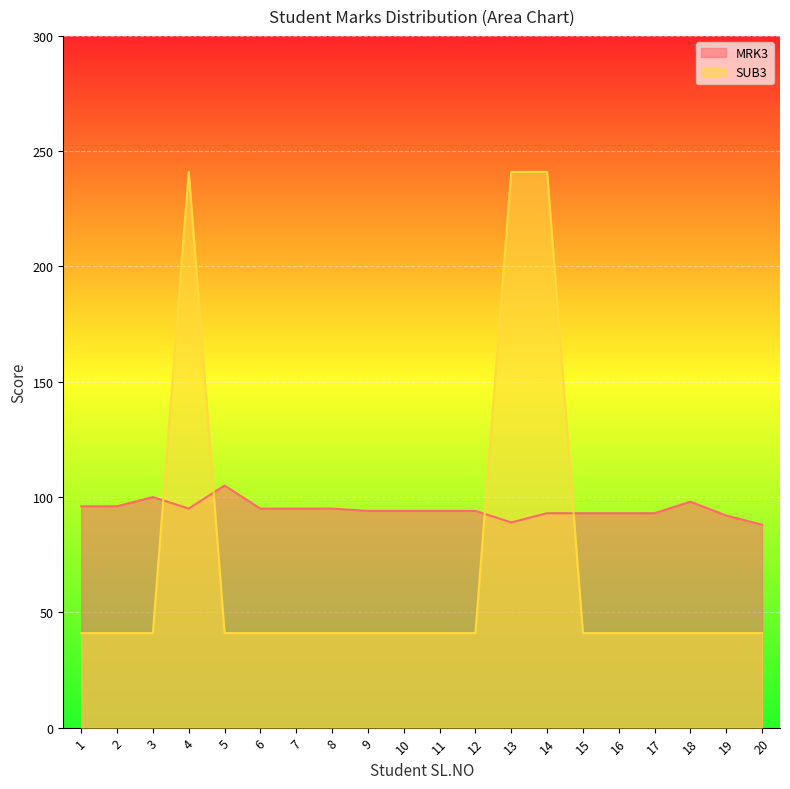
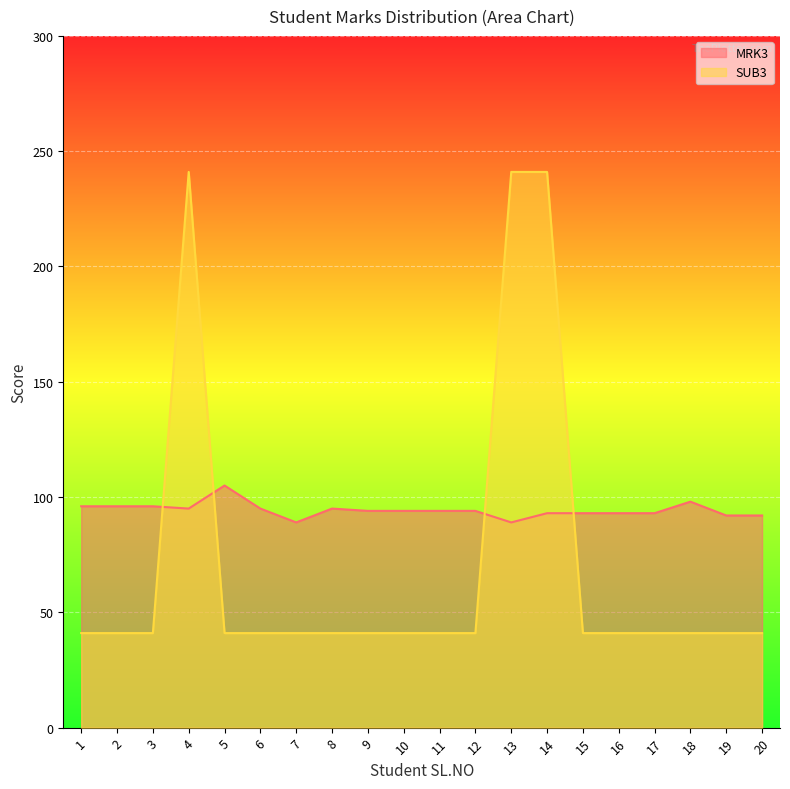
MRK3, 3: 100 -> 96
MRK3, 7: 95 -> 89
MRK3, 20: 88 -> 92
